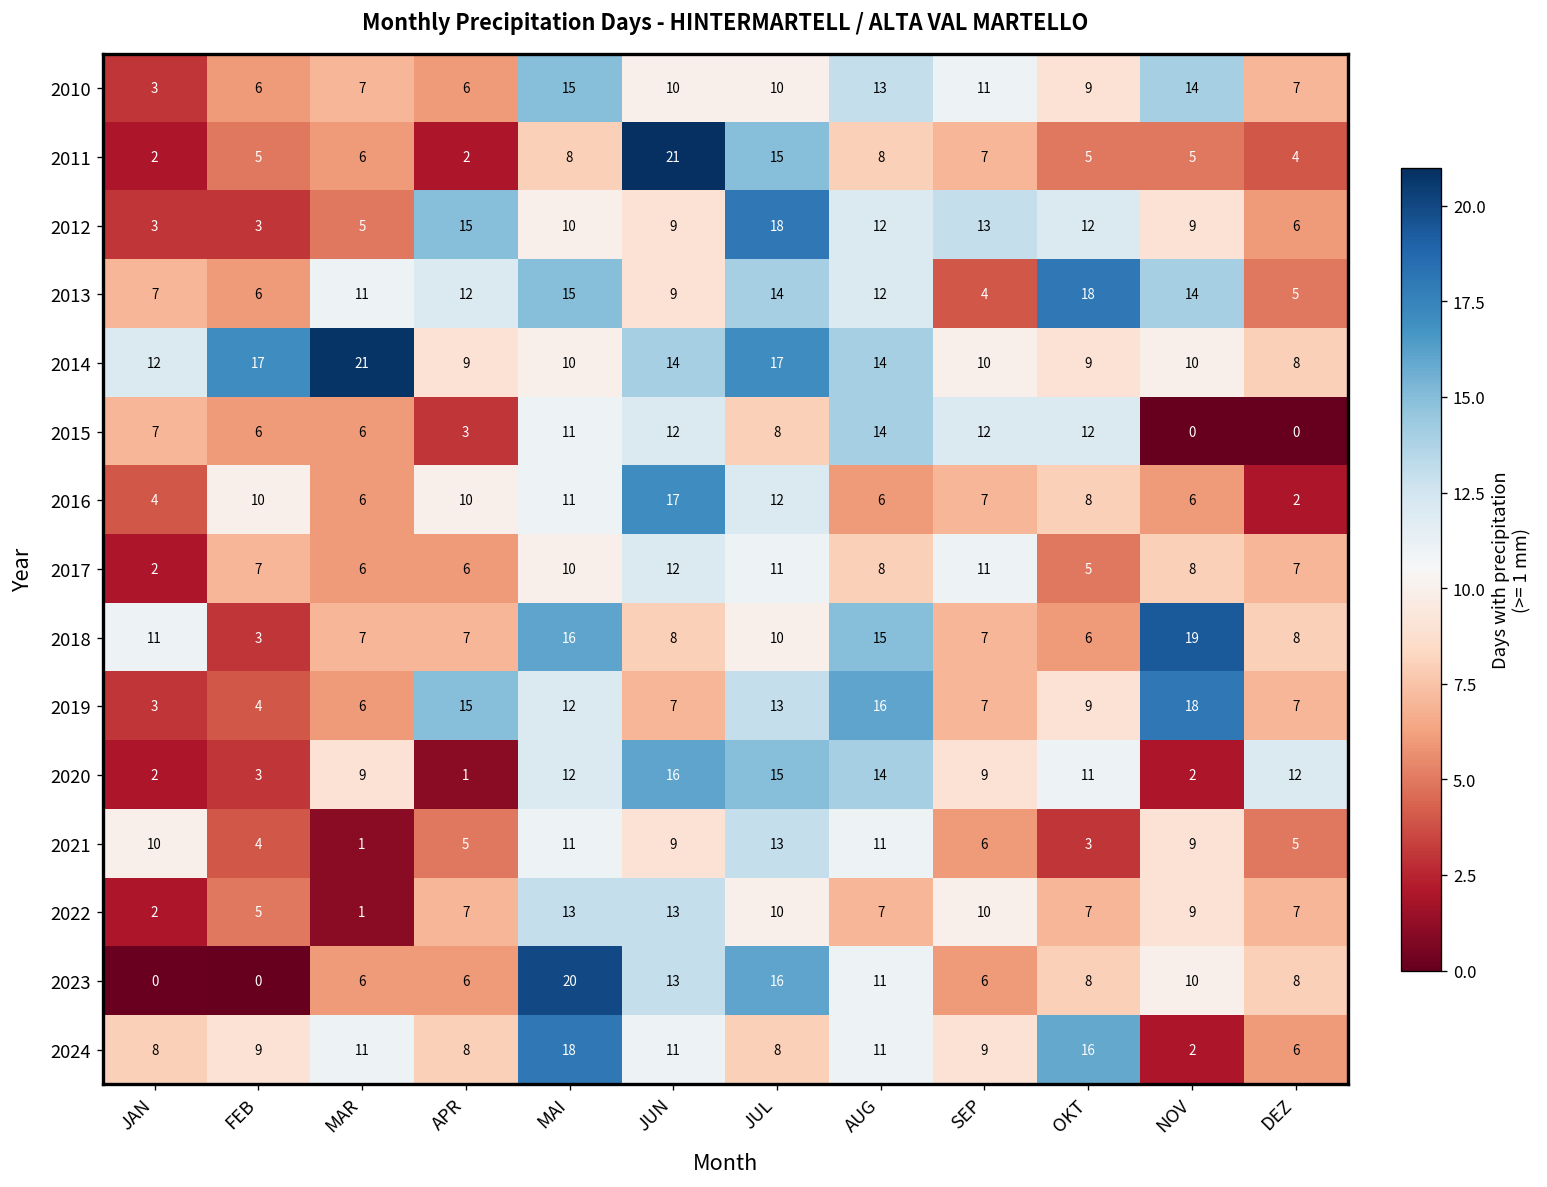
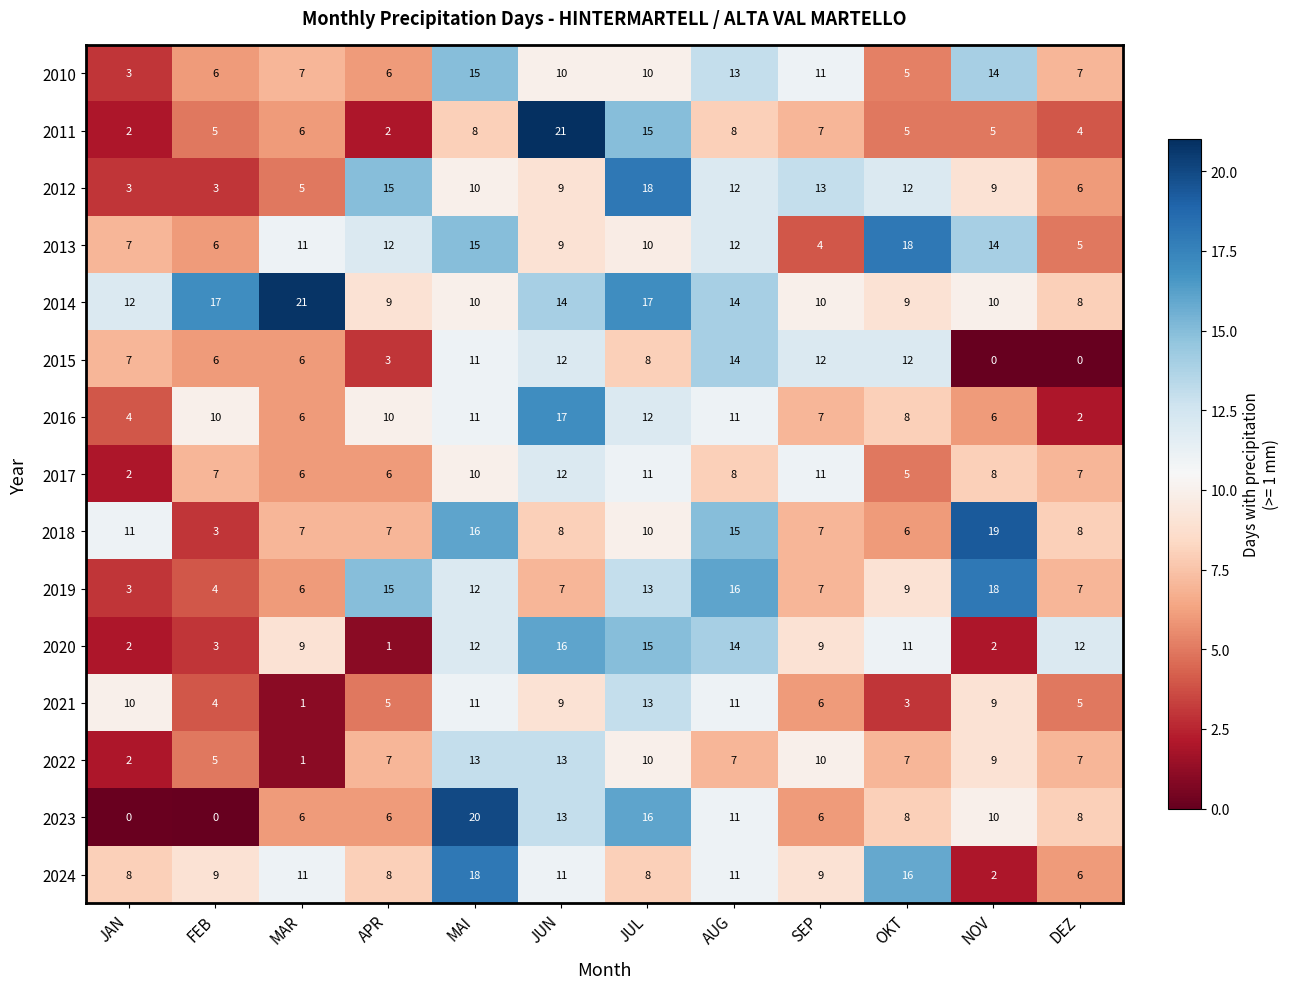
2010, OKT: 9 -> 5
2013, JUL: 14 -> 10
2016, AUG: 6 -> 11
